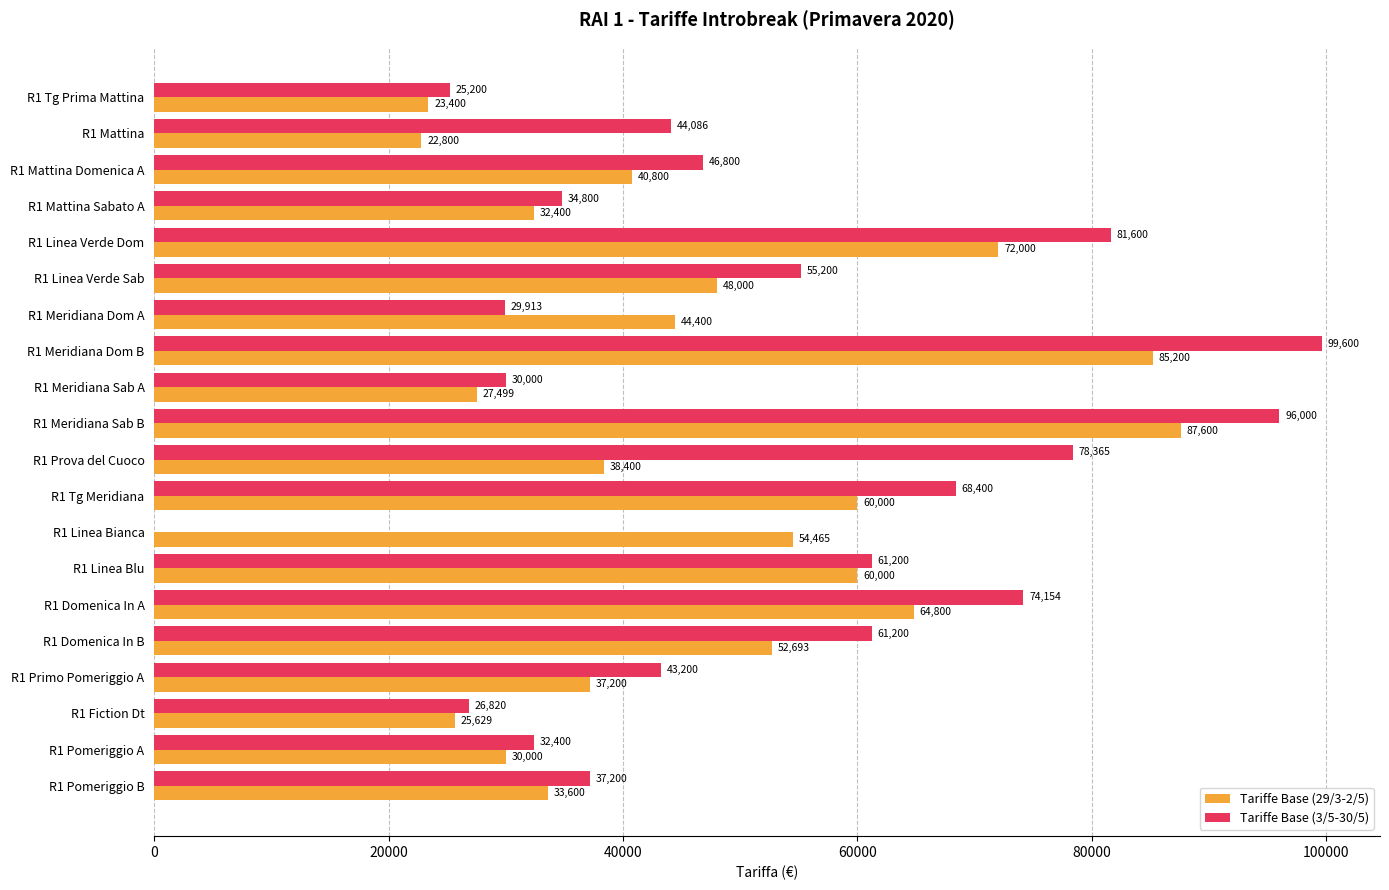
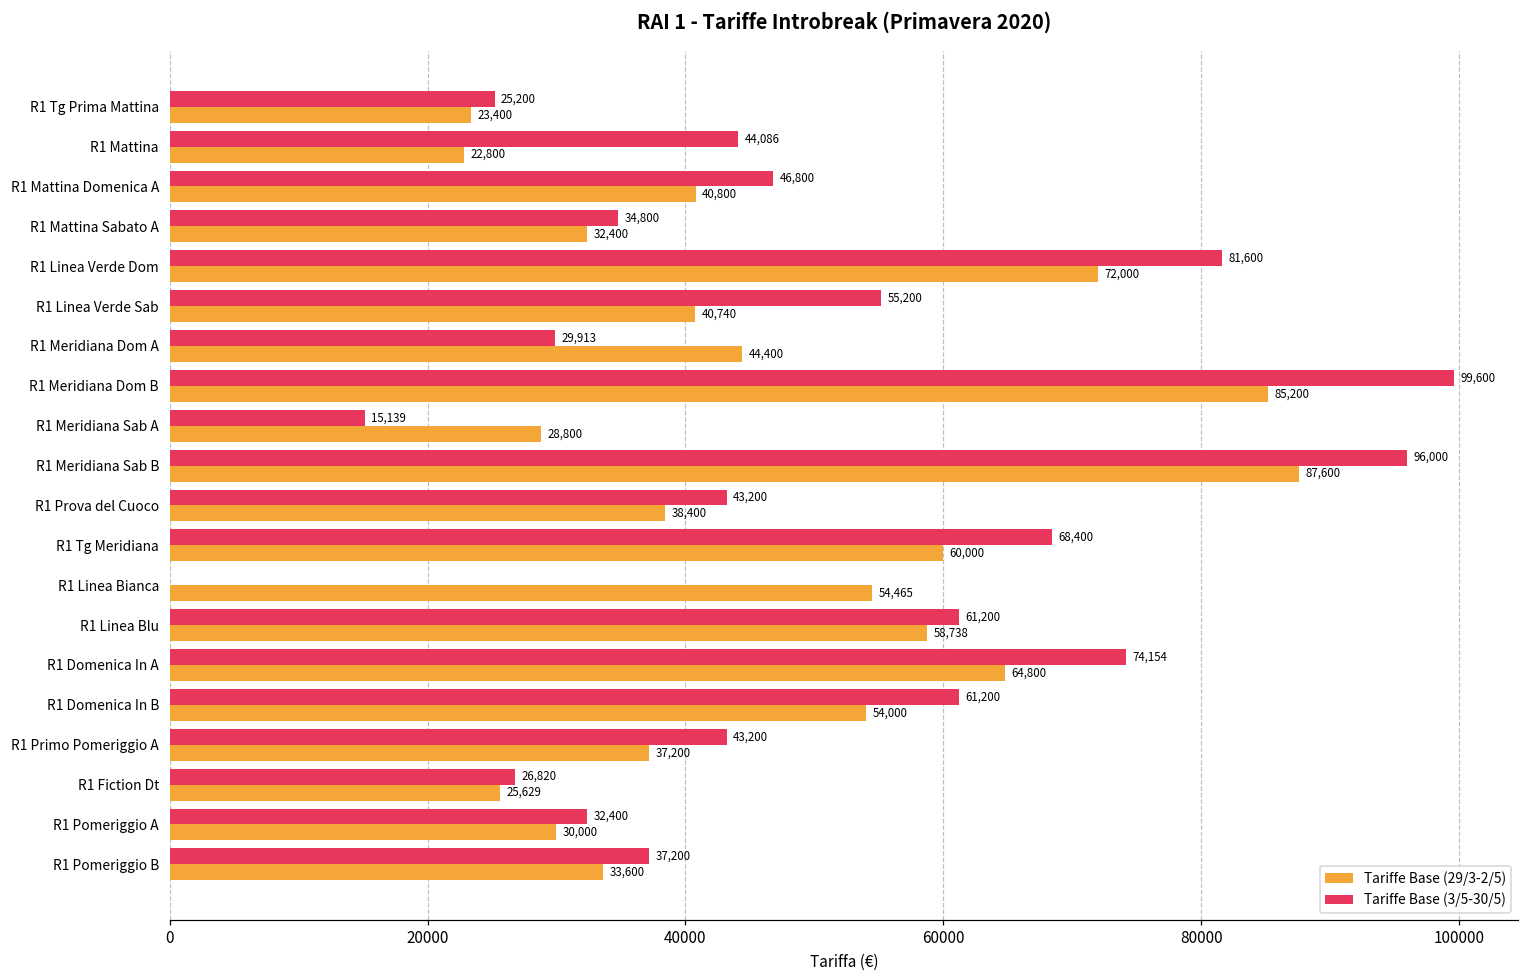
Tariffe Base (29/3-2/5), R1 Linea Verde Sab: 48,000 -> 40,740
Tariffe Base (3/5-30/5), R1 Meridiana Sab A: 30,000 -> 15,139
Tariffe Base (29/3-2/5), R1 Meridiana Sab A: 27,499 -> 28,800
Tariffe Base (3/5-30/5), R1 Prova del Cuoco: 78,365 -> 43,200
Tariffe Base (29/3-2/5), R1 Linea Blu: 60,000 -> 58,738
Tariffe Base (29/3-2/5), R1 Domenica In B: 52,693 -> 54,000
